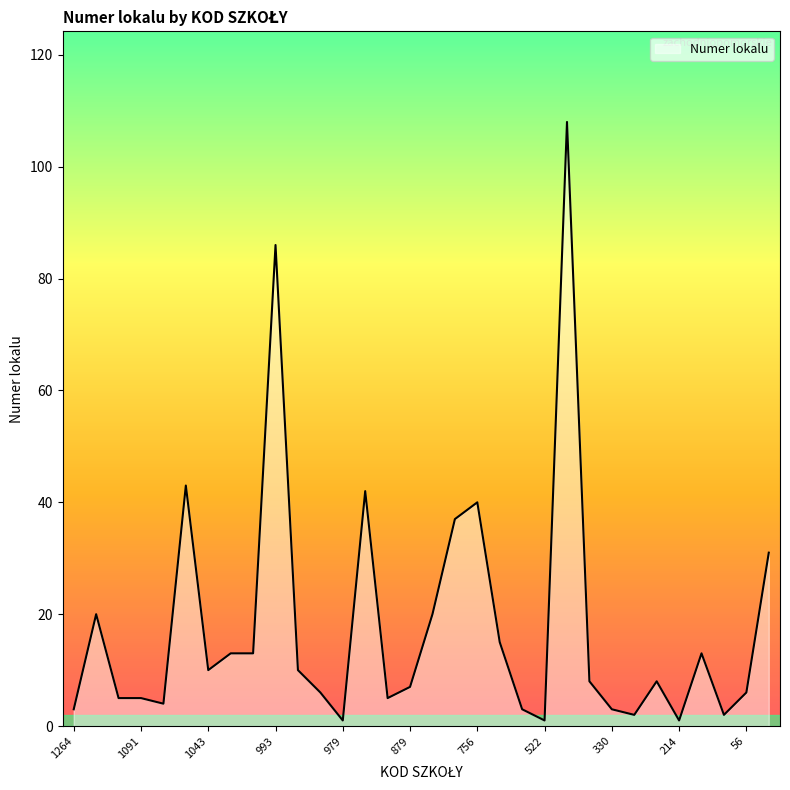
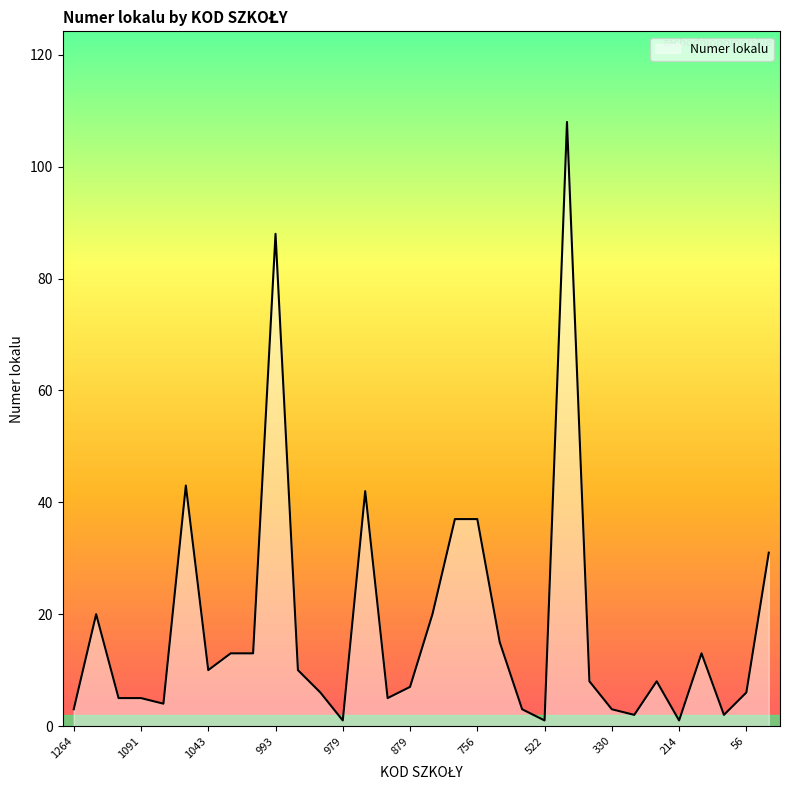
993: 86 -> 88
756: 40 -> 37
